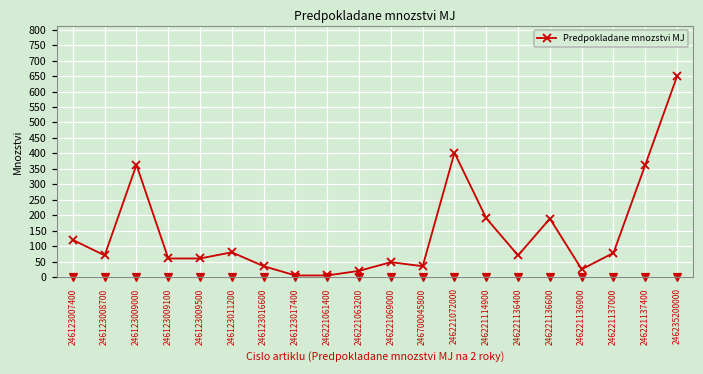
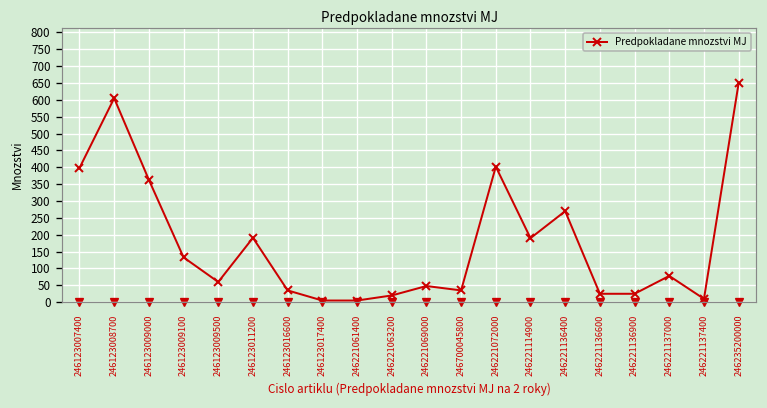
246123007400: 120 -> 400
246123008700: 70 -> 610
246123009100: 60 -> 130
246123011200: 80 -> 190
246221136400: 70 -> 270
246221136600: 190 -> 30
246221137400: 360 -> 10
